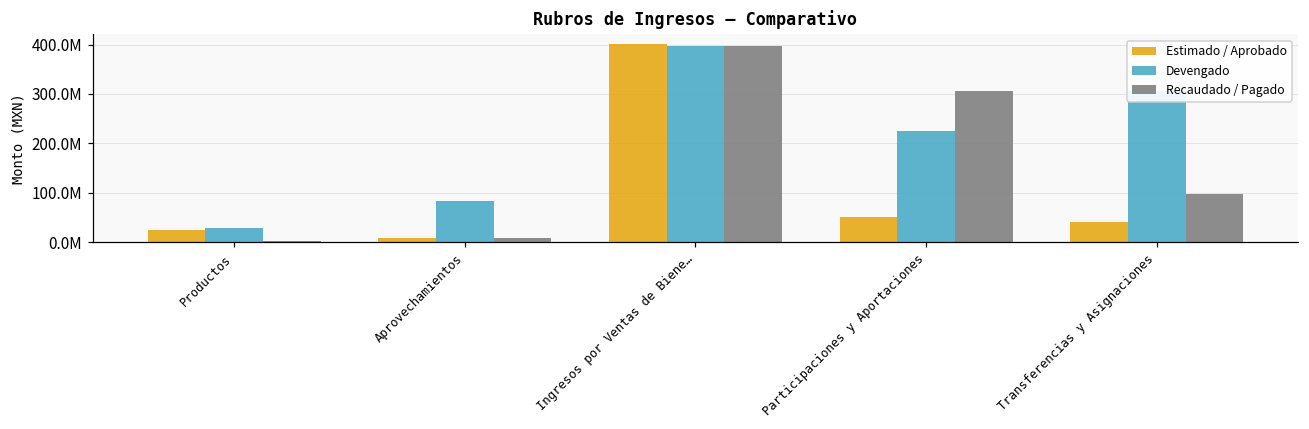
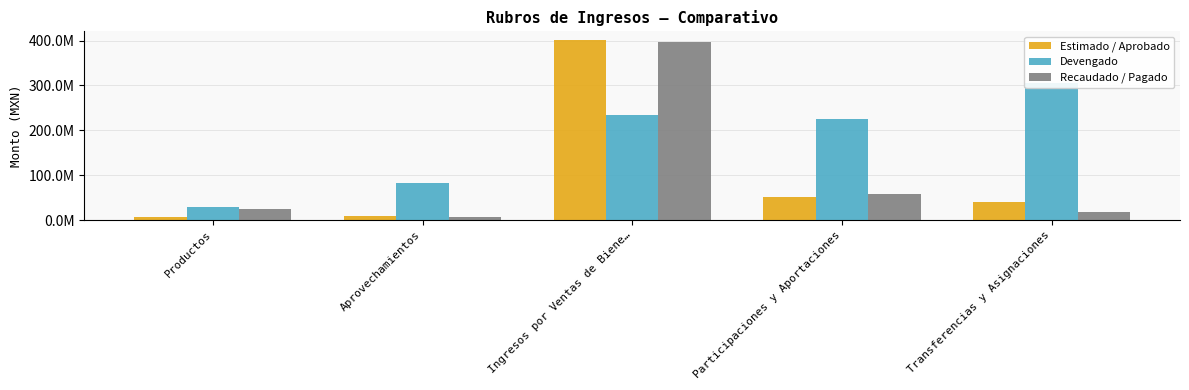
Estimado / Aprobado, Productos: 20000000 -> 10000000
Recaudado / Pagado, Productos: 0 -> 20000000
Devengado, Ingresos por Ventas de Biene…: 400000000 -> 230000000
Recaudado / Pagado, Participaciones y Aportaciones: 310000000 -> 60000000
Recaudado / Pagado, Transferencias y Asignaciones: 100000000 -> 20000000
